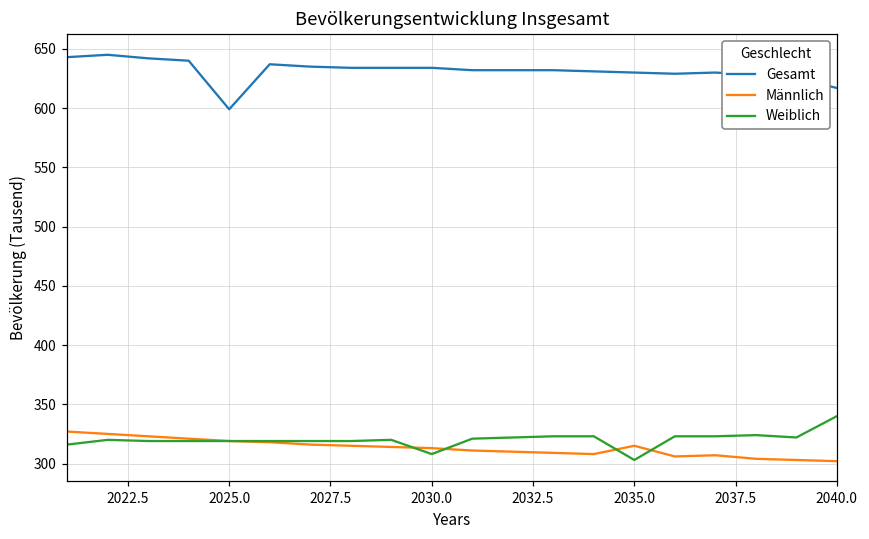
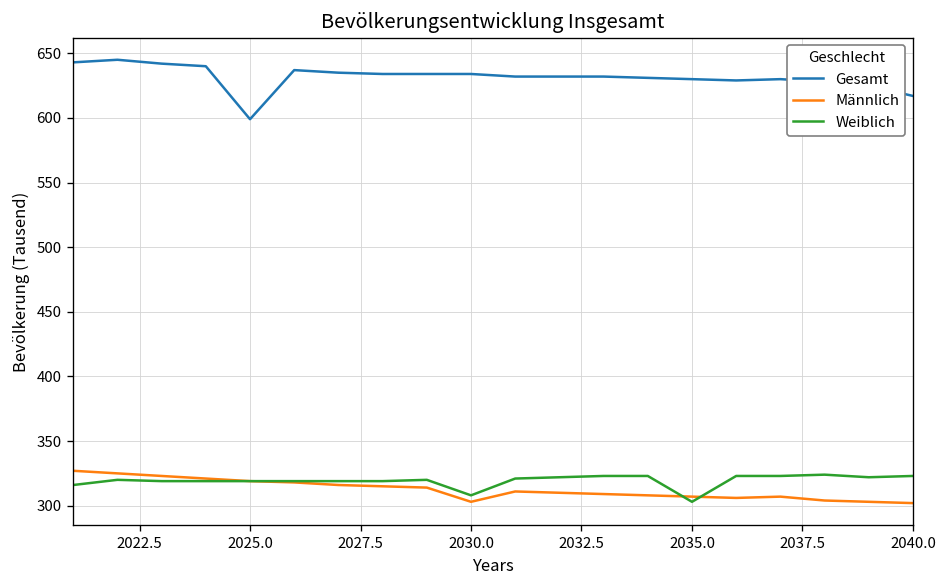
Männlich, 2030.0: 313 -> 303
Männlich, 2035.0: 315 -> 307
Weiblich, 2040.0: 340 -> 323
